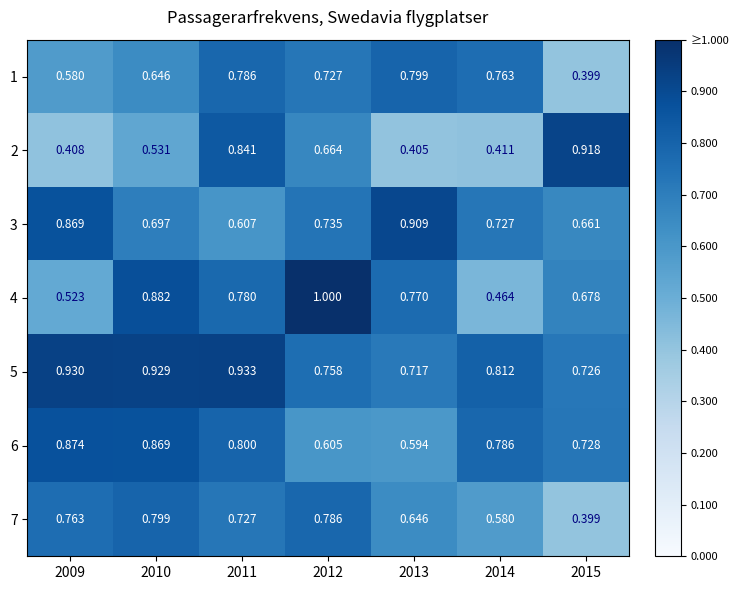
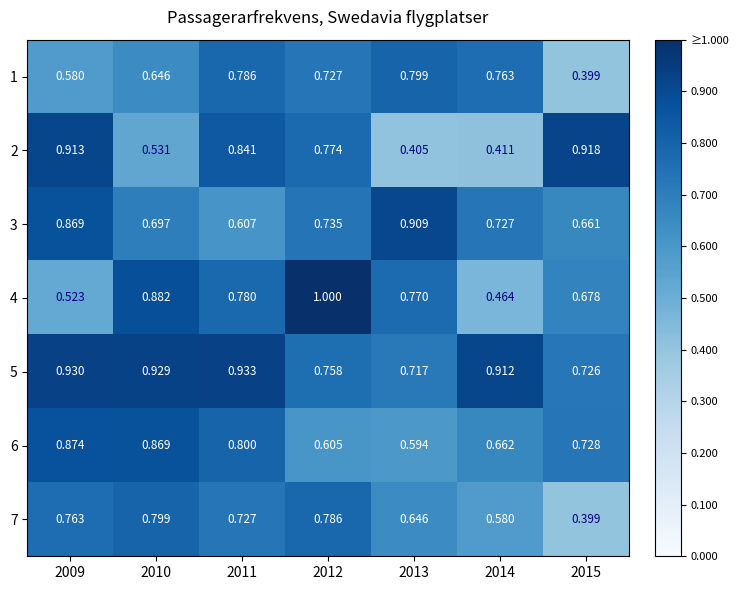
2, 2009: 0.408 -> 0.913
2, 2012: 0.664 -> 0.774
5, 2014: 0.812 -> 0.912
6, 2014: 0.786 -> 0.662
